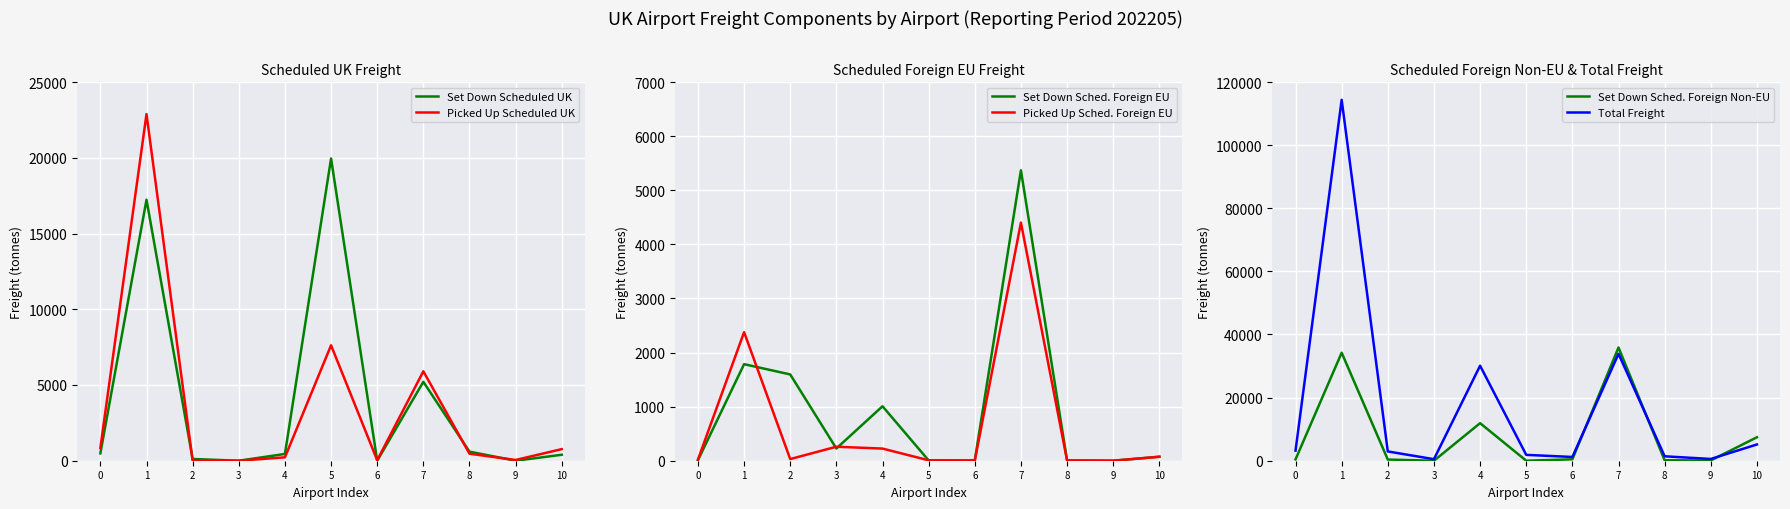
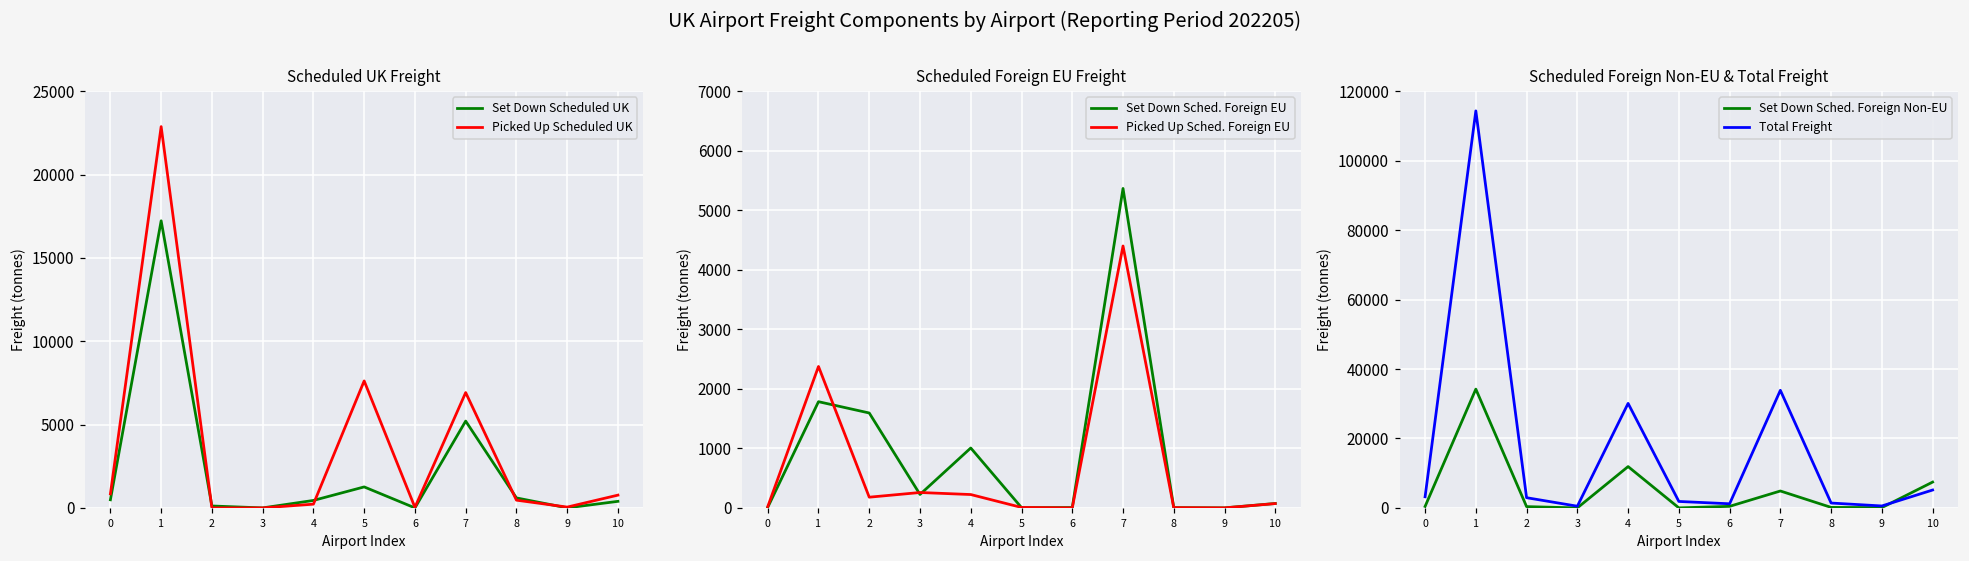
Scheduled UK Freight, Set Down Scheduled UK, 5: 19900 -> 1300
Scheduled UK Freight, Picked Up Scheduled UK, 7: 5900 -> 6900
Scheduled Foreign EU Freight, Picked Up Sched. Foreign EU, 2: 0 -> 200
Scheduled Foreign Non-EU & Total Freight, Set Down Sched. Foreign Non-EU, 7: 36000 -> 5000
